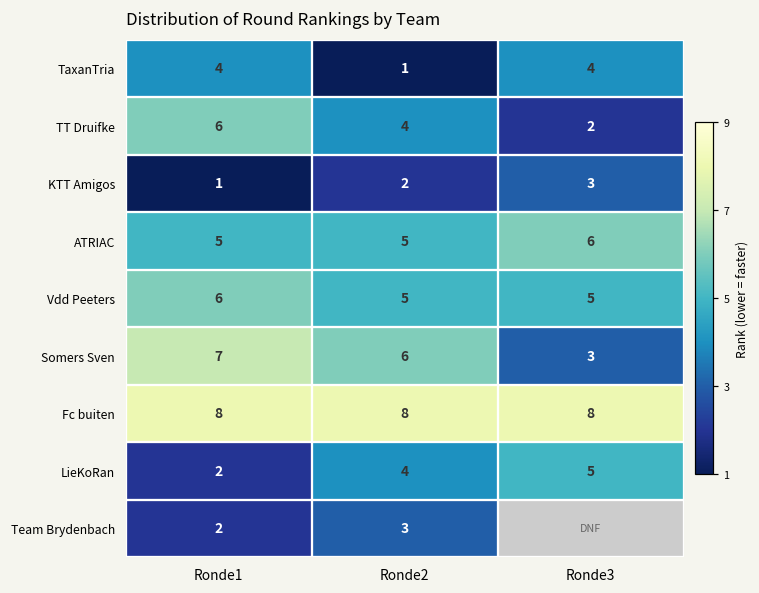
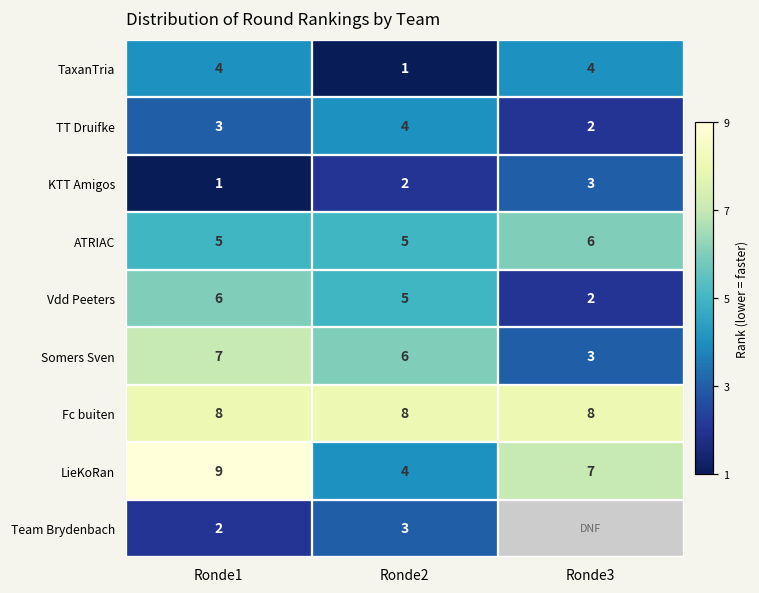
TT Druifke, Ronde1: 6 -> 3
Vdd Peeters, Ronde3: 5 -> 2
LieKoRan, Ronde1: 2 -> 9
LieKoRan, Ronde3: 5 -> 7
